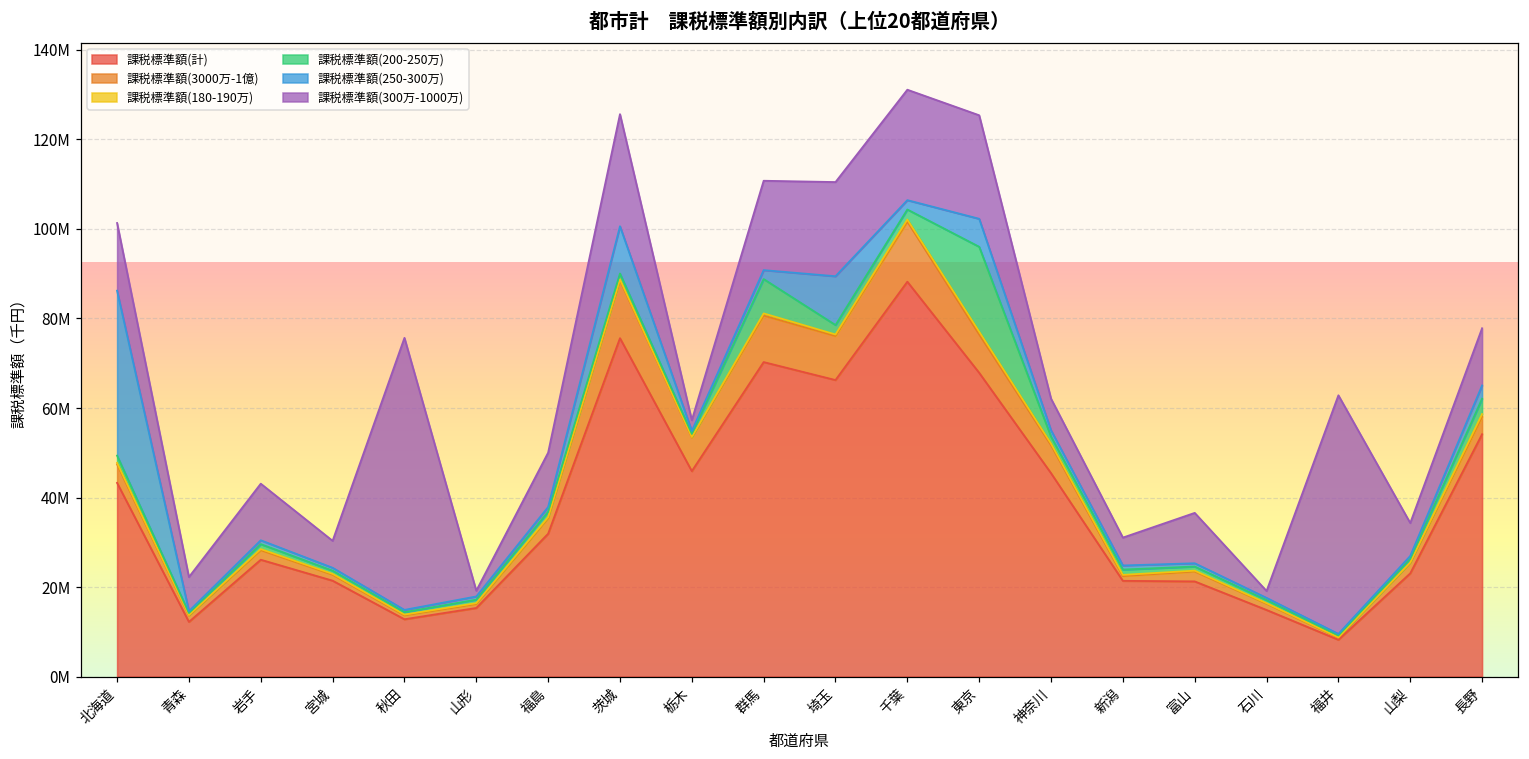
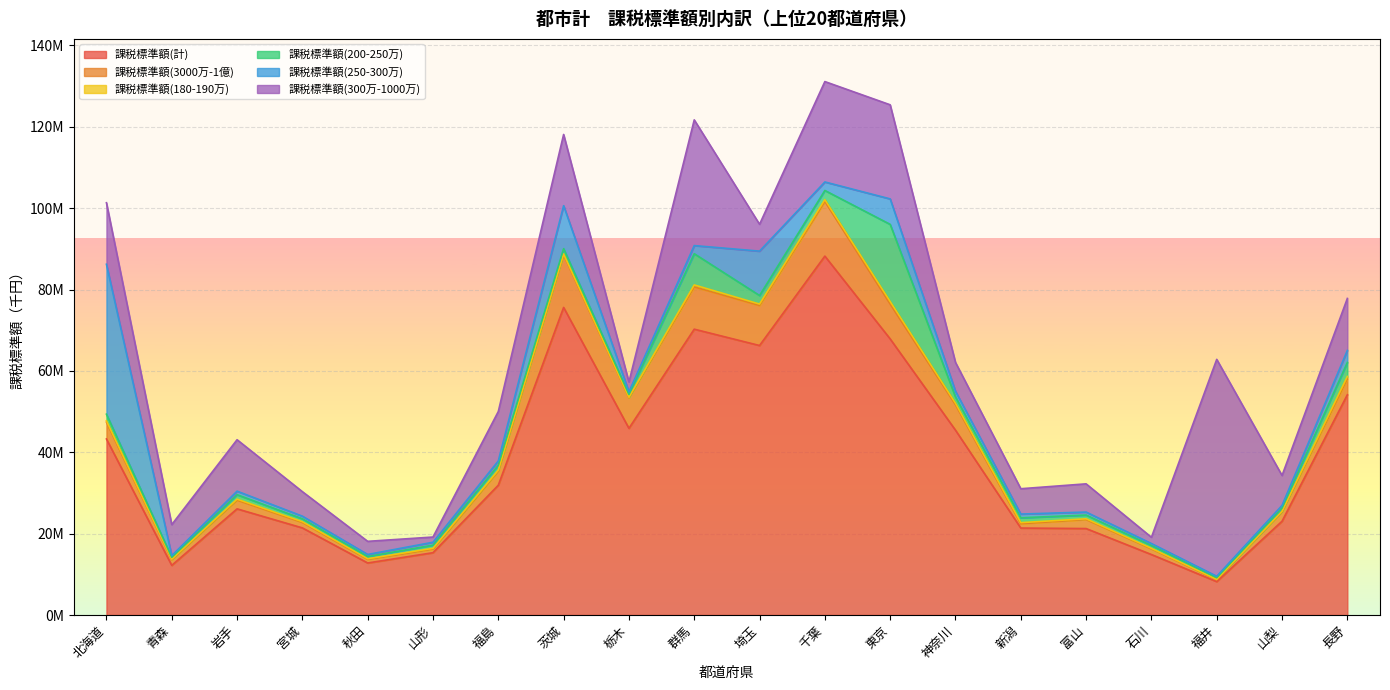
課税標準額(300万-1000万), 秋田: 61000000 -> 3000000
課税標準額(300万-1000万), 茨城: 25000000 -> 18000000
課税標準額(300万-1000万), 群馬: 20000000 -> 31000000
課税標準額(300万-1000万), 埼玉: 21000000 -> 7000000
課税標準額(300万-1000万), 富山: 11000000 -> 7000000
